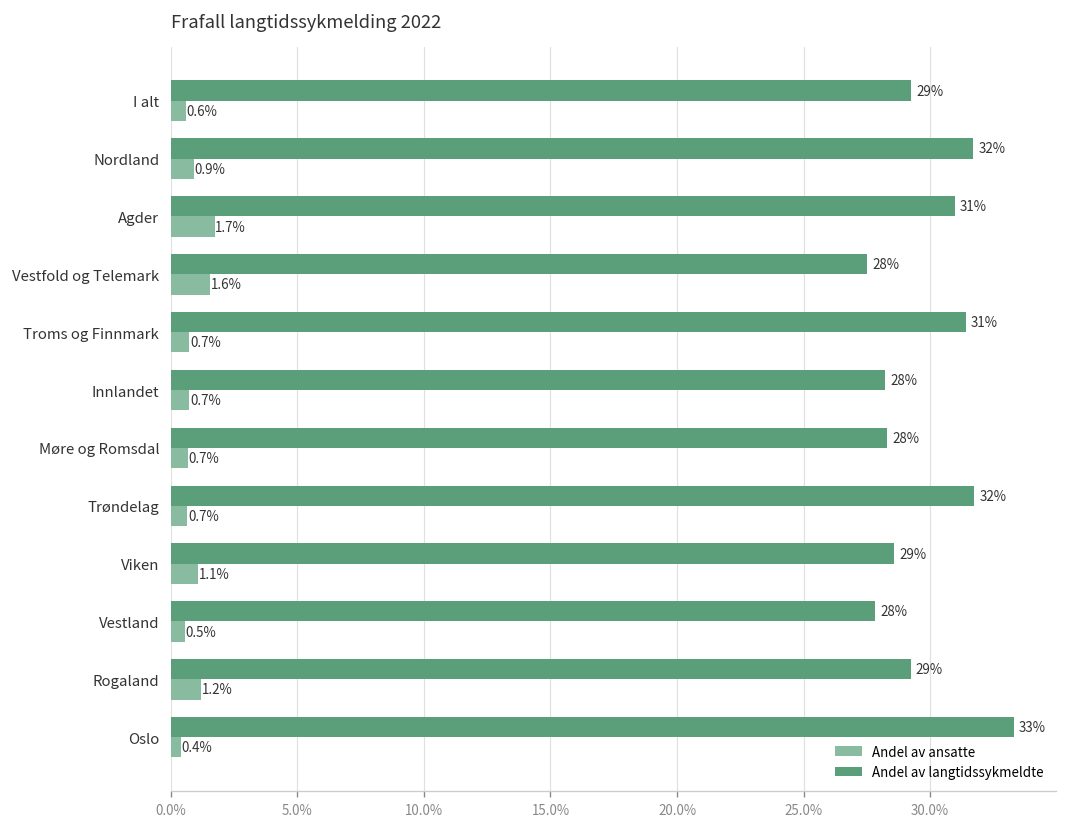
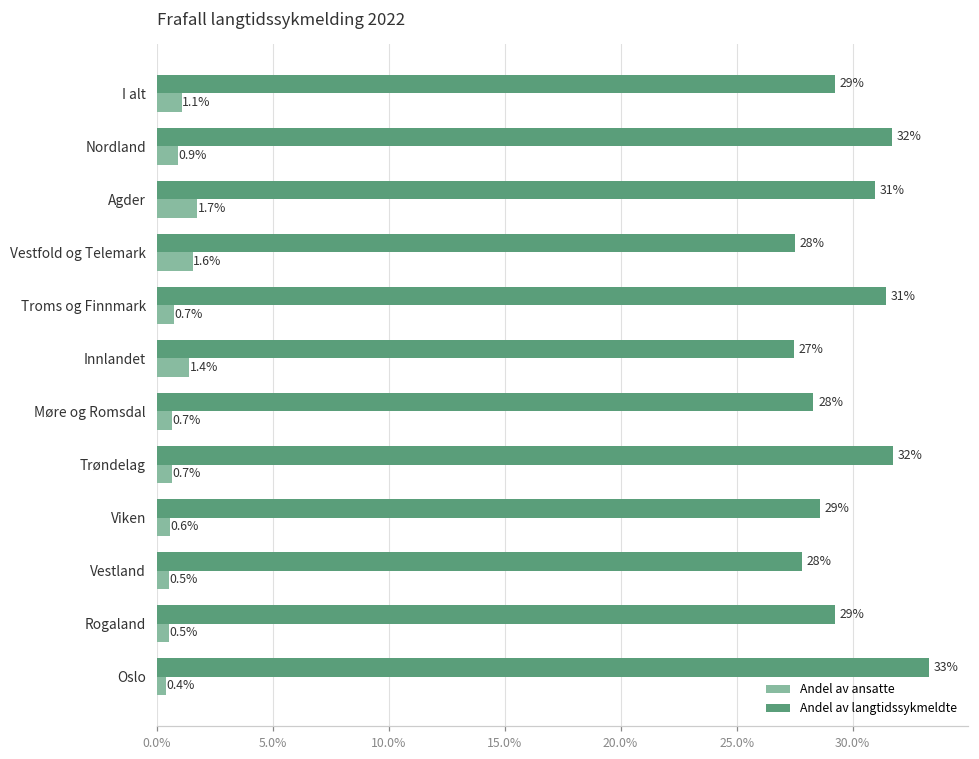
Andel av ansatte, I alt: 0.6% -> 1.1%
Andel av langtidssykmeldte, Innlandet: 28% -> 27%
Andel av ansatte, Innlandet: 0.7% -> 1.4%
Andel av ansatte, Viken: 1.1% -> 0.6%
Andel av ansatte, Rogaland: 1.2% -> 0.5%
